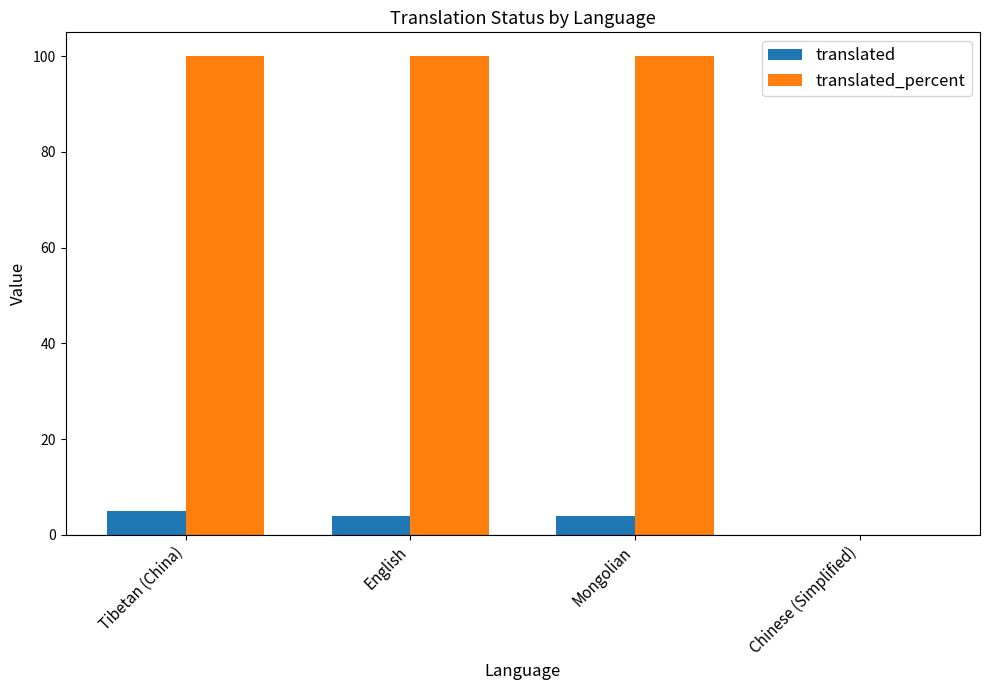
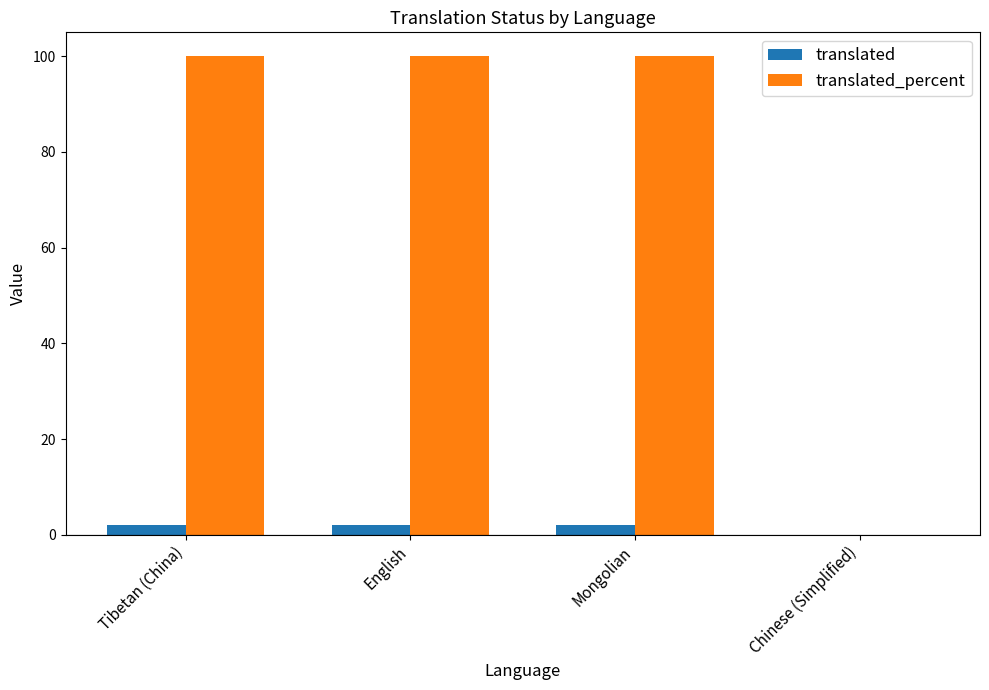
translated, Tibetan (China): 5 -> 2
translated, English: 4 -> 2
translated, Mongolian: 4 -> 2
